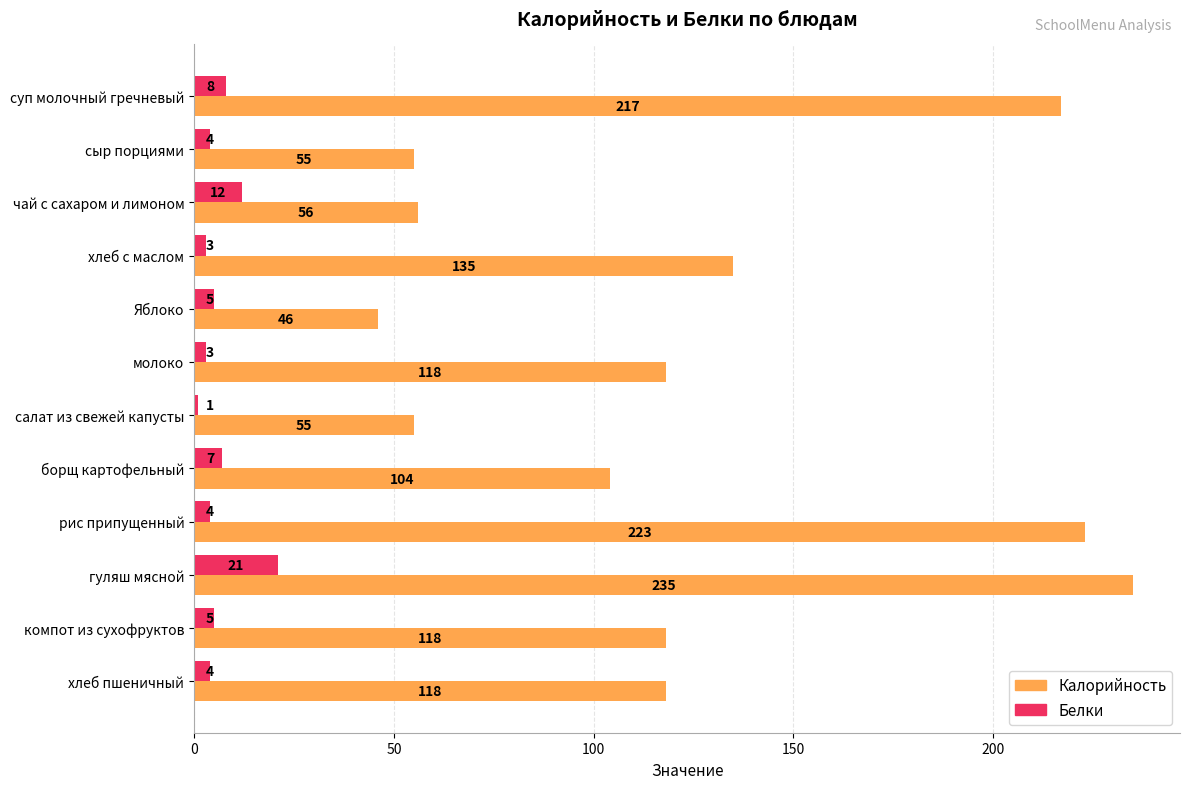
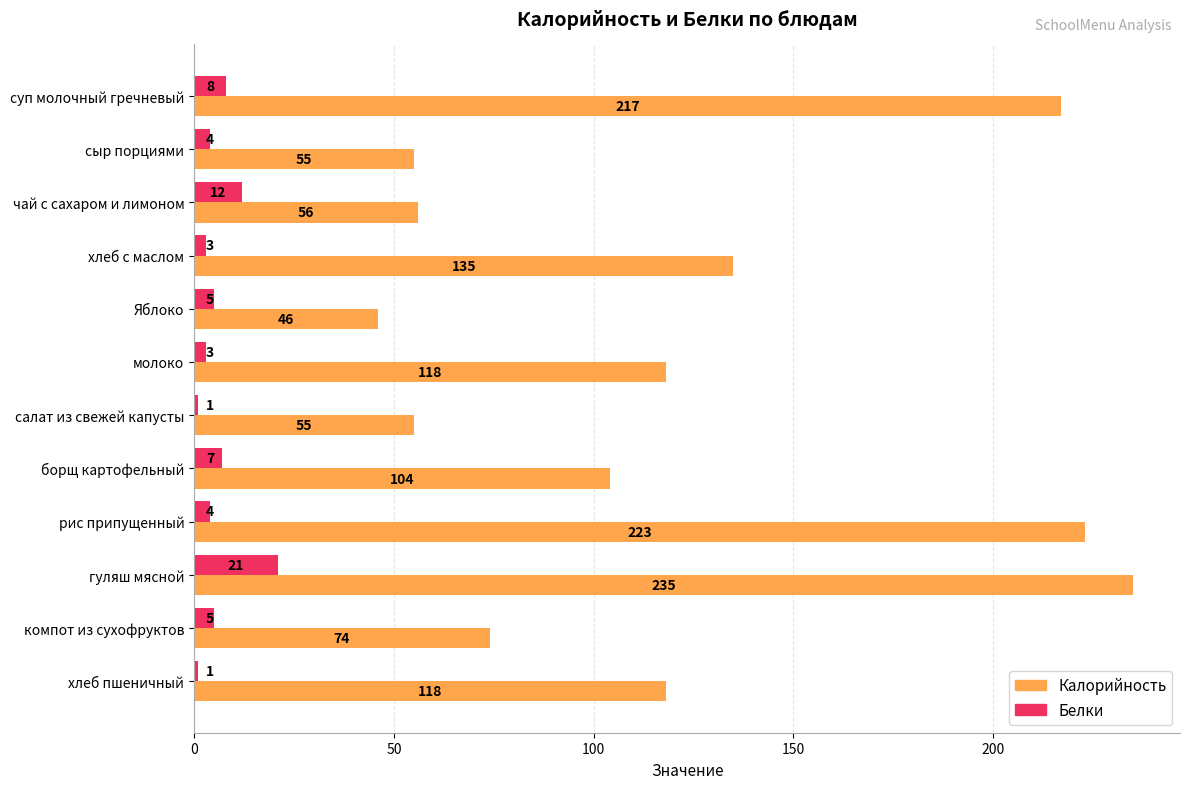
Калорийность, компот из сухофруктов: 118 -> 74
Белки, хлеб пшеничный: 4 -> 1
